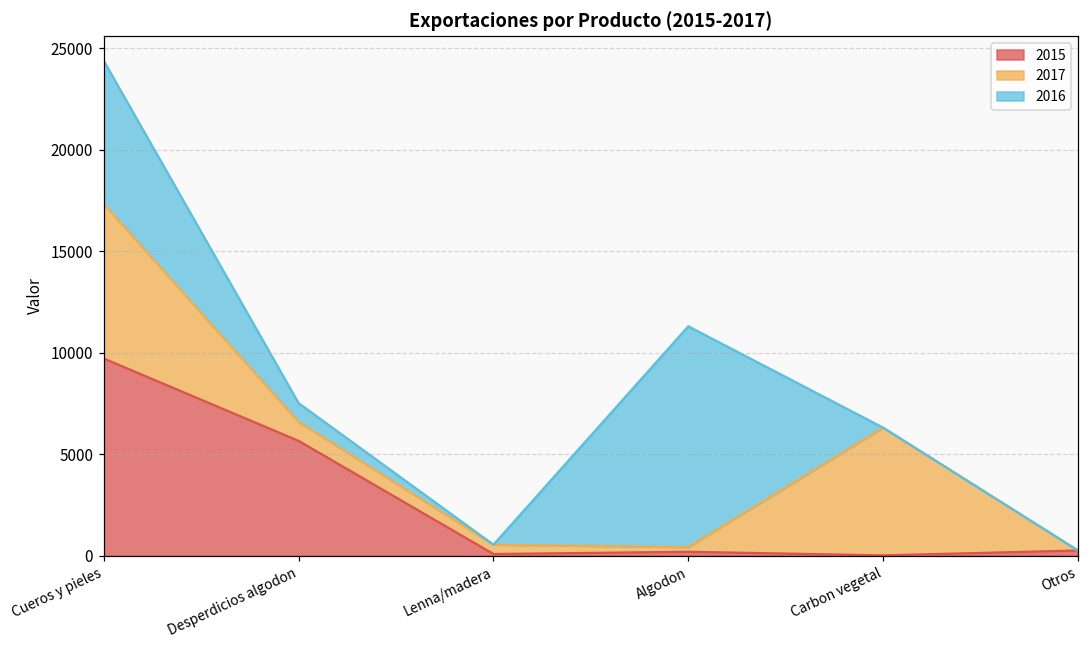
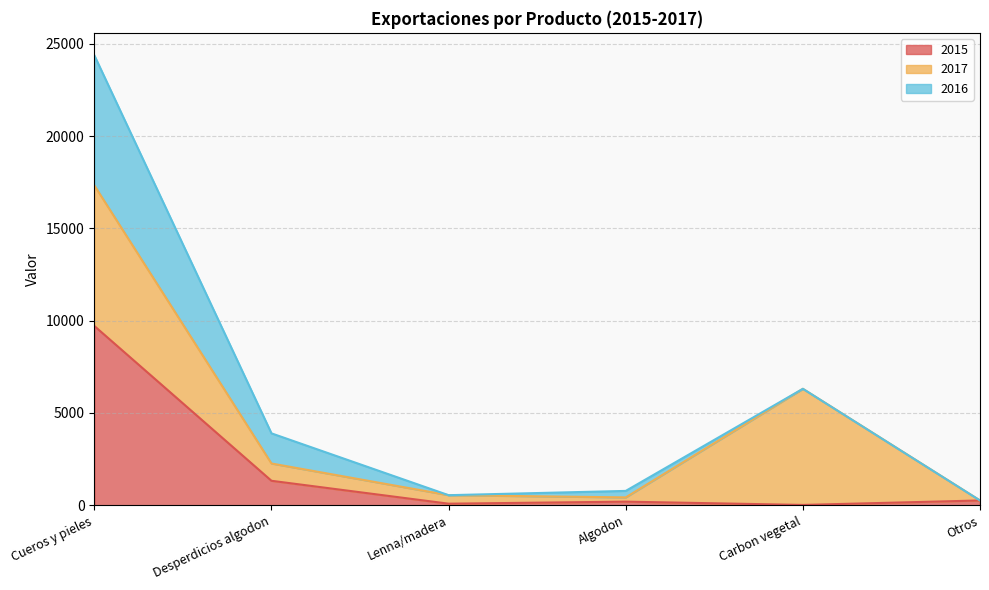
2015, Desperdicios algodon: 5700 -> 1300
2016, Desperdicios algodon: 900 -> 1600
2016, Algodon: 10900 -> 400
